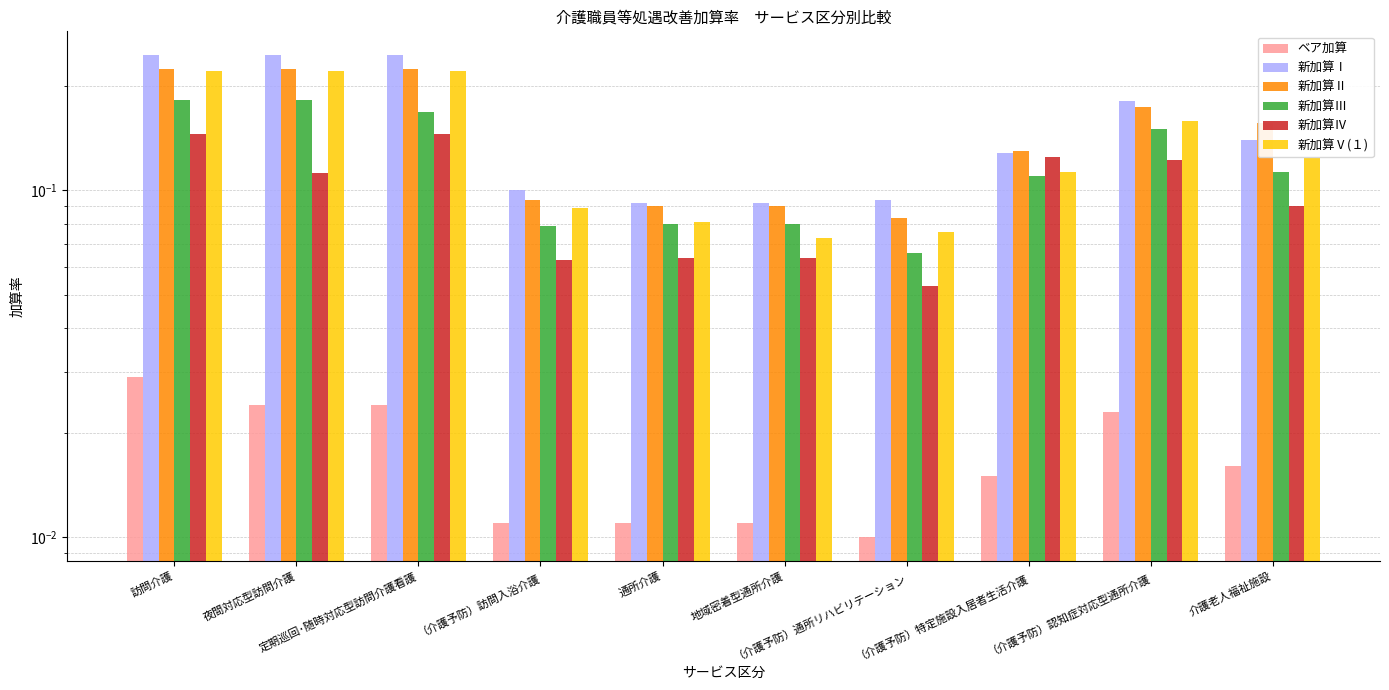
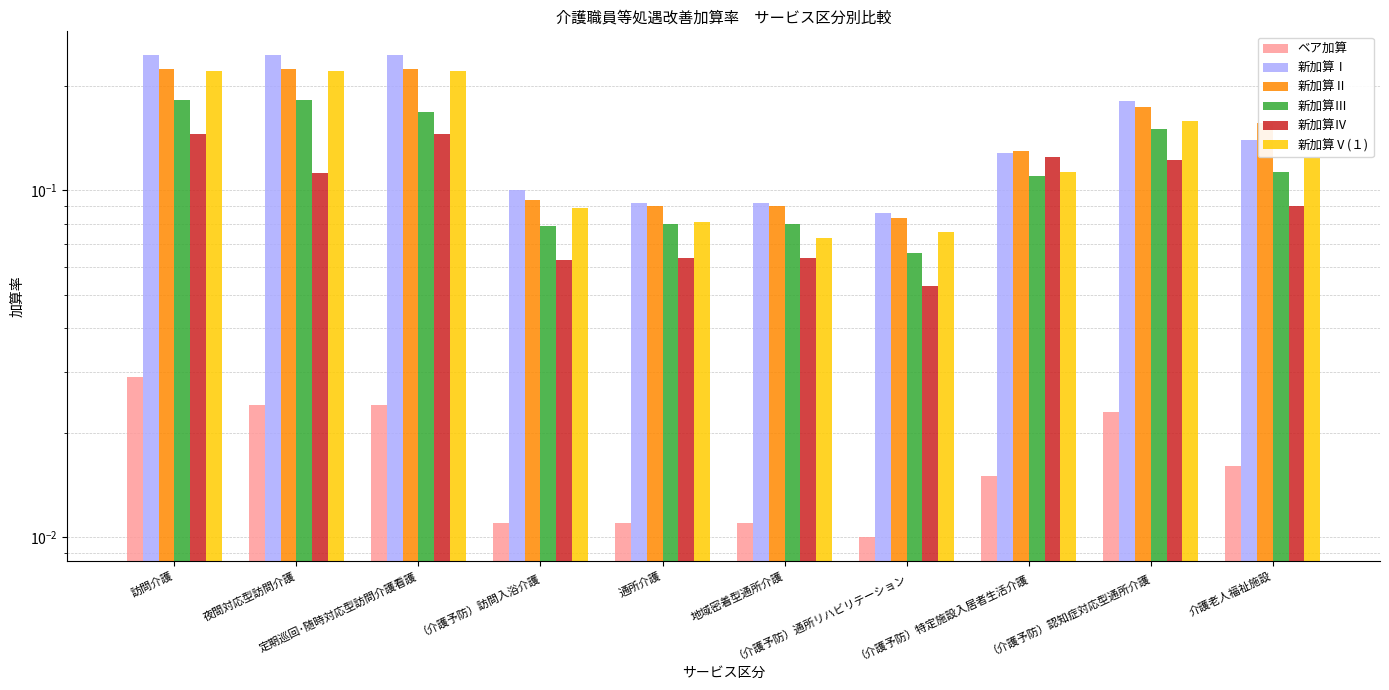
新加算Ⅰ, （介護予防）通所リハビリテーション: 0.094 -> 0.086
